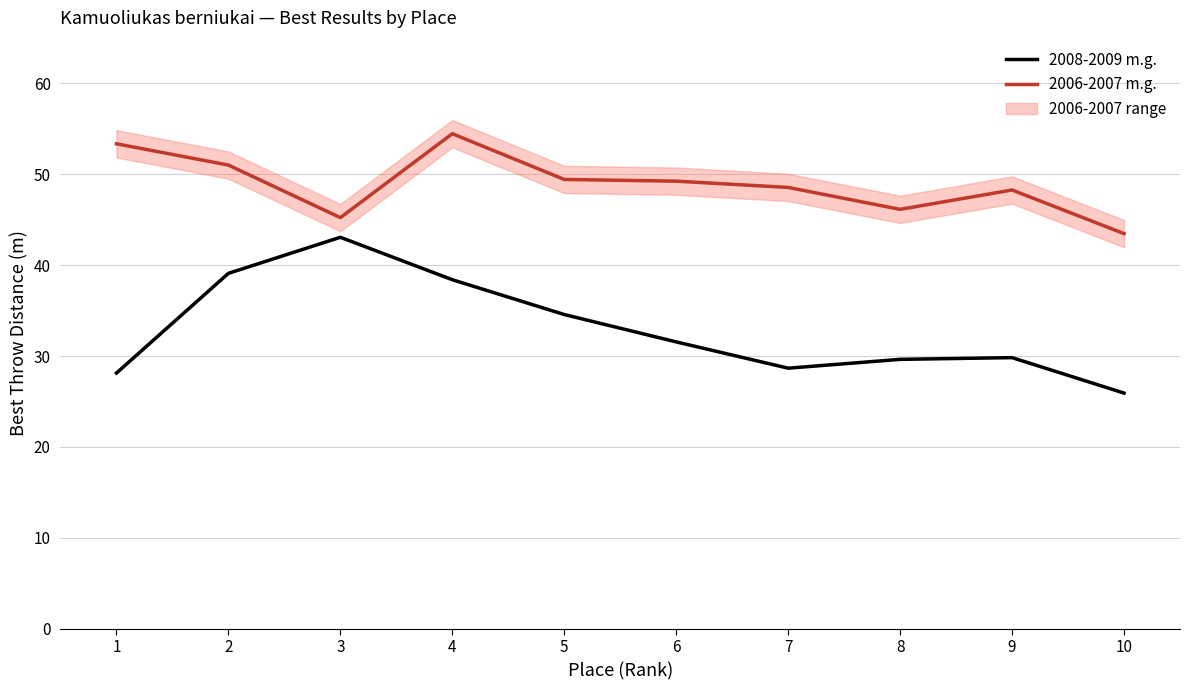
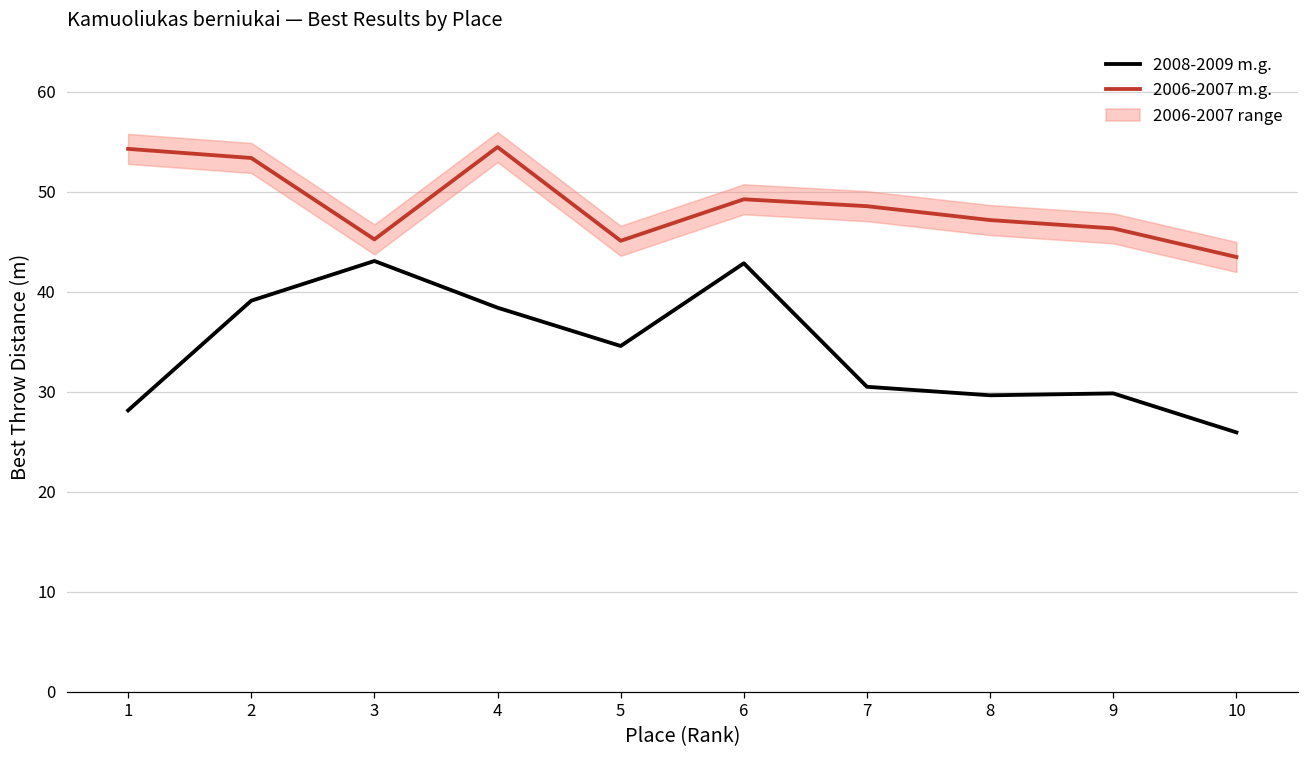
2006-2007 m.g., 1: 53 -> 54
2006-2007 m.g., 2: 51 -> 53
2006-2007 m.g., 5: 49 -> 45
2008-2009 m.g., 6: 32 -> 43
2008-2009 m.g., 7: 29 -> 30
2006-2007 m.g., 8: 46 -> 47
2006-2007 m.g., 9: 48 -> 46
